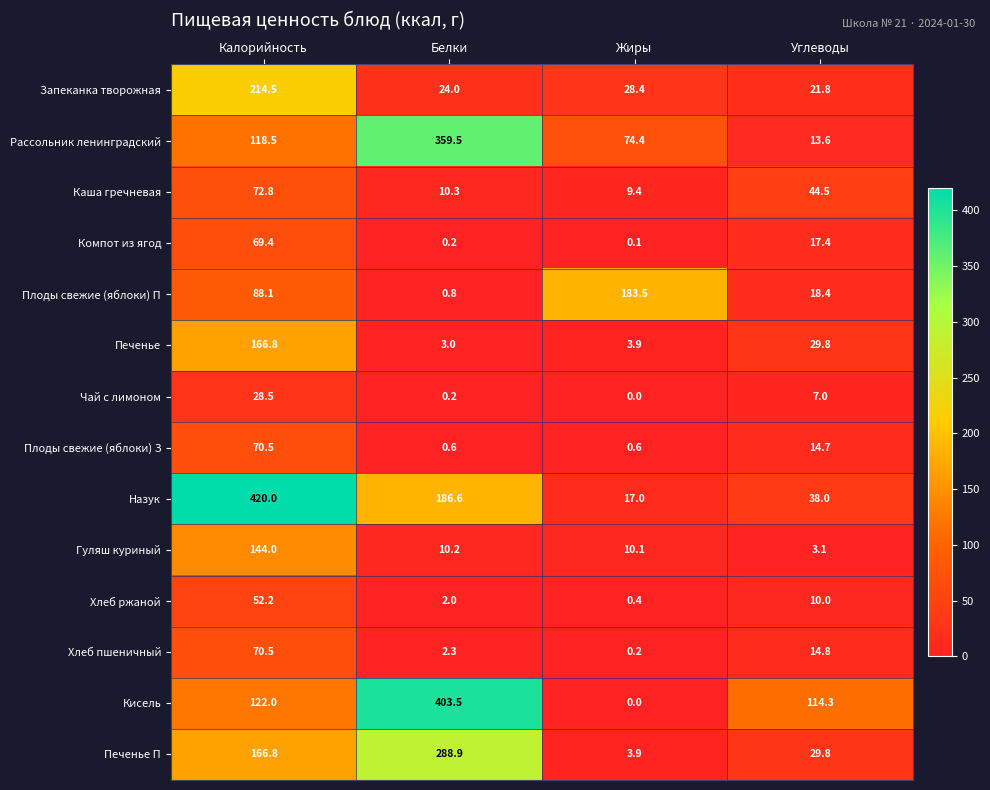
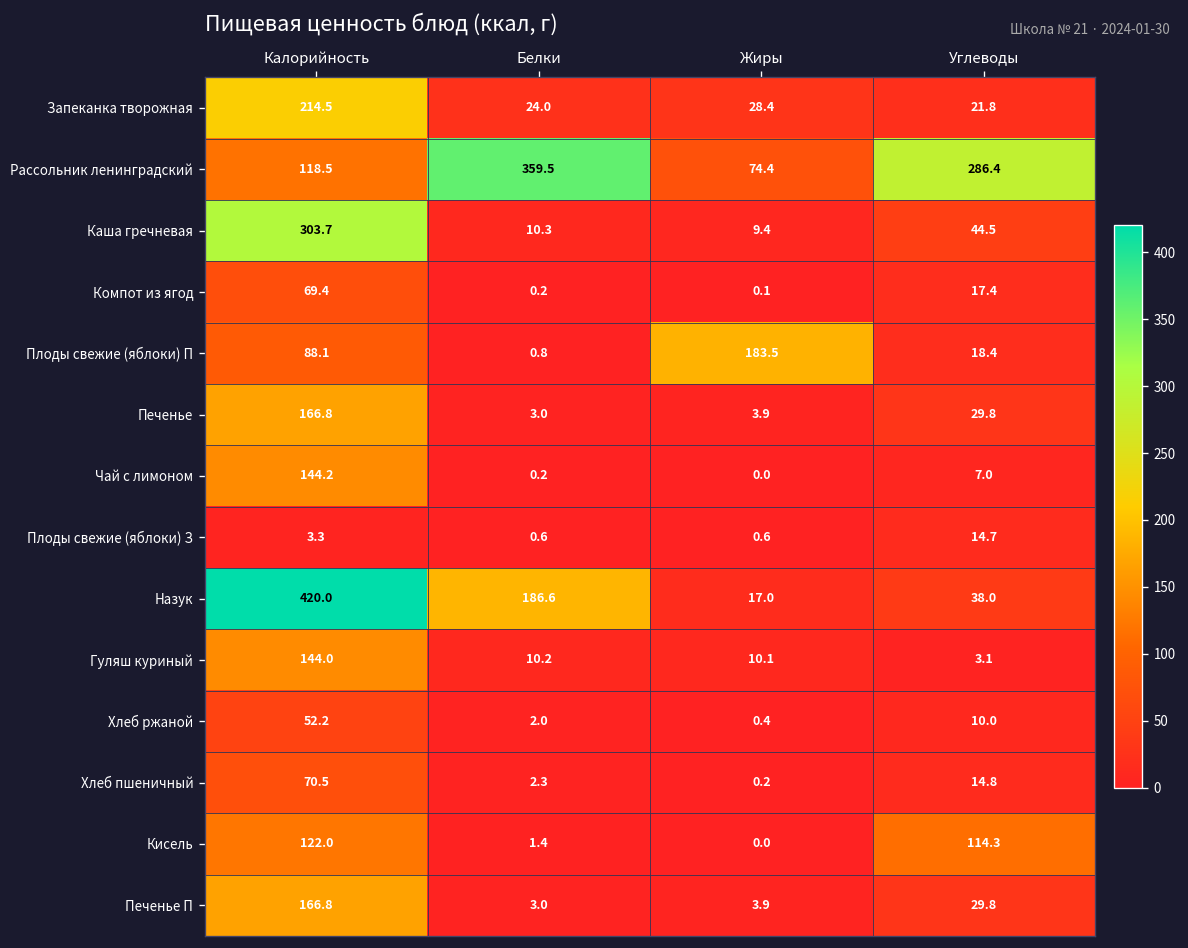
Рассольник ленинградский, Углеводы: 13.6 -> 286.4
Каша гречневая, Калорийность: 72.8 -> 303.7
Чай с лимоном, Калорийность: 28.5 -> 144.2
Плоды свежие (яблоки) З, Калорийность: 70.5 -> 3.3
Кисель, Белки: 403.5 -> 1.4
Печенье П, Белки: 288.9 -> 3.0
